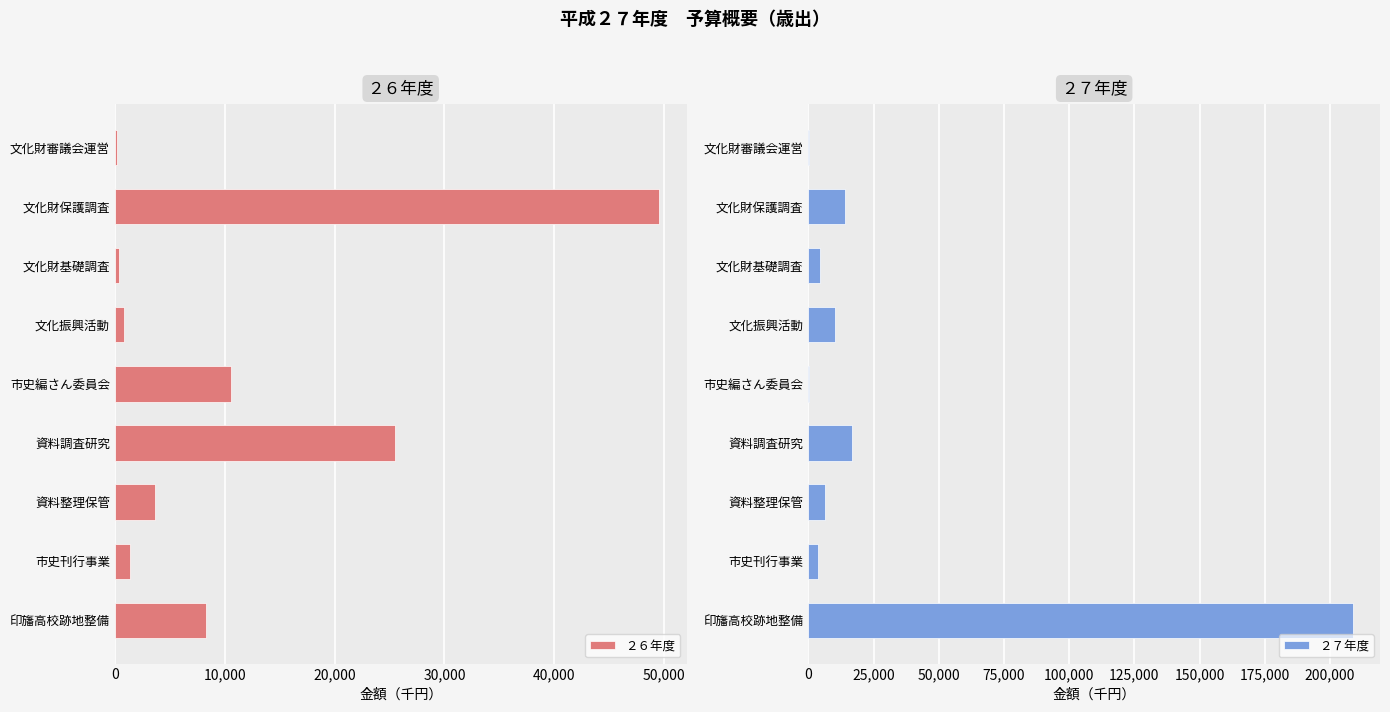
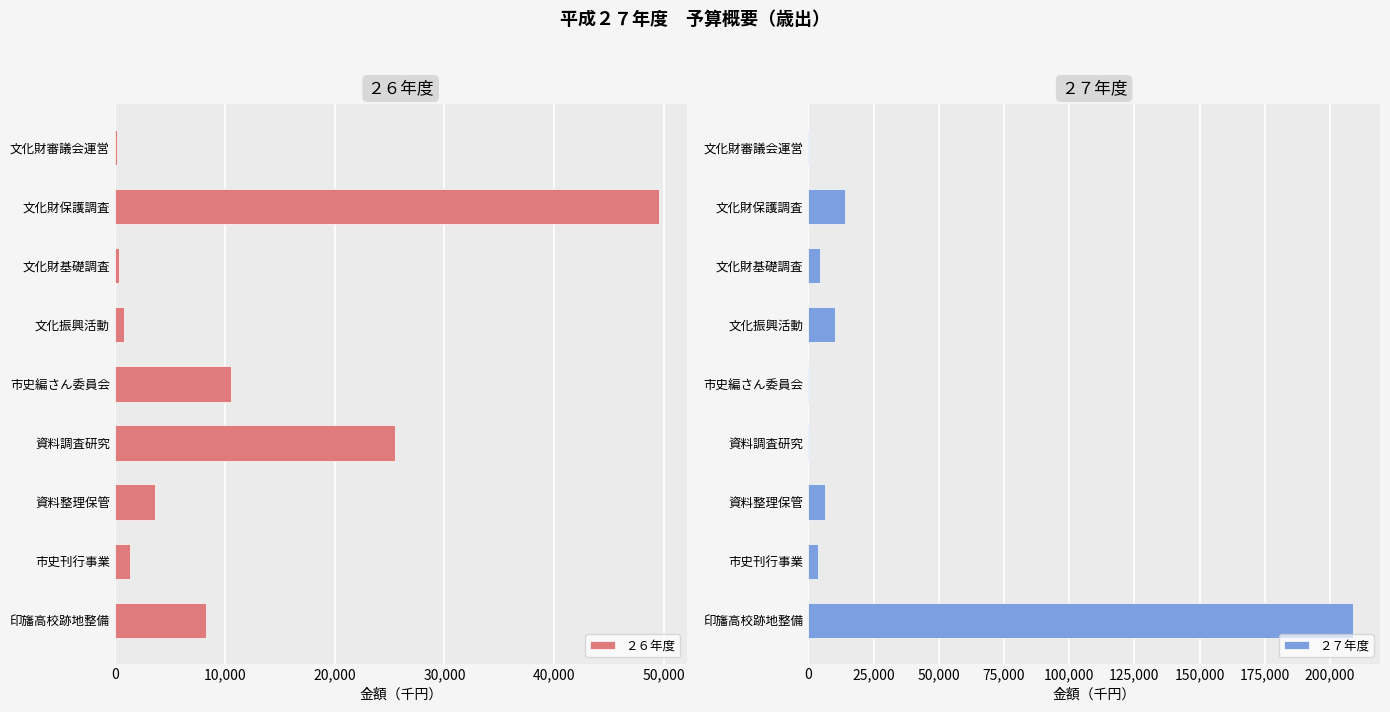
２７年度, 資料調査研究: 17,000 -> 0
